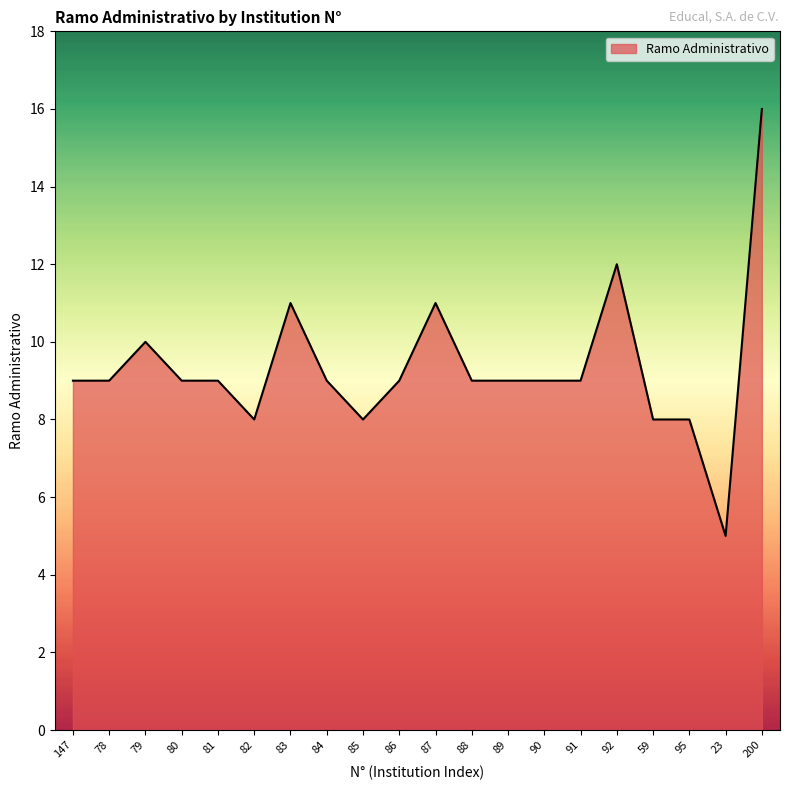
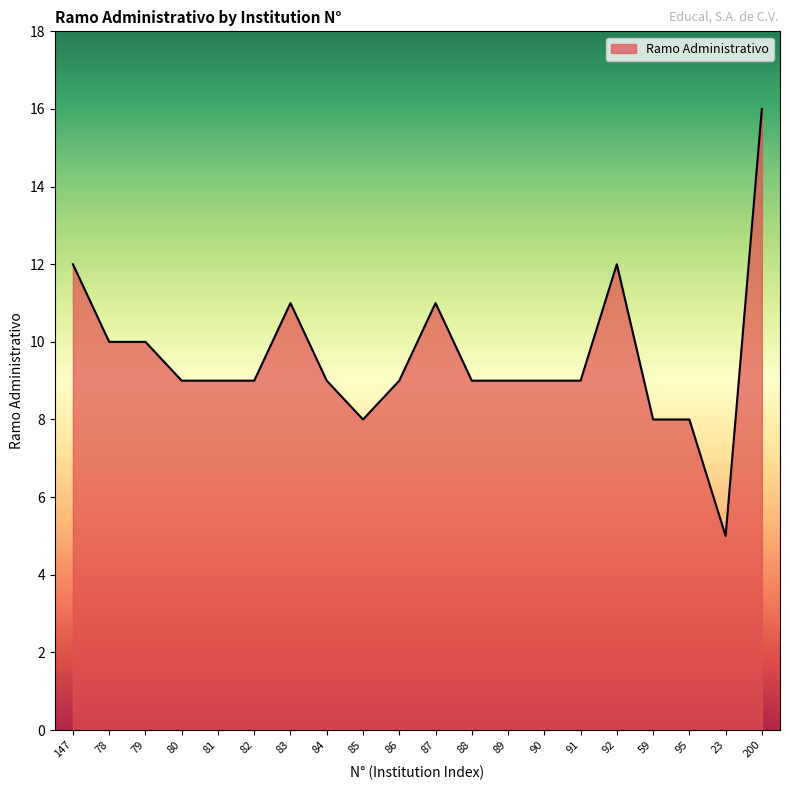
147: 9 -> 12
78: 9 -> 10
82: 8 -> 9
